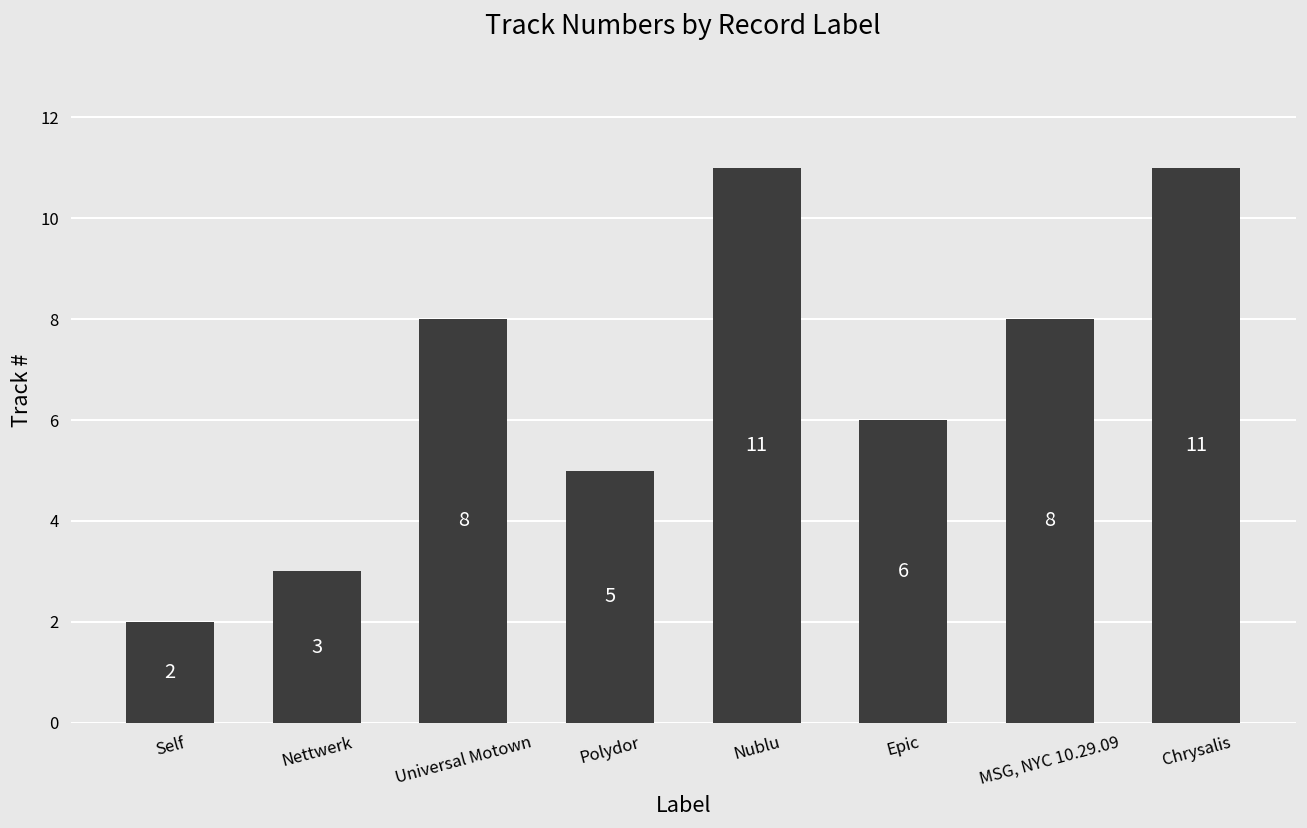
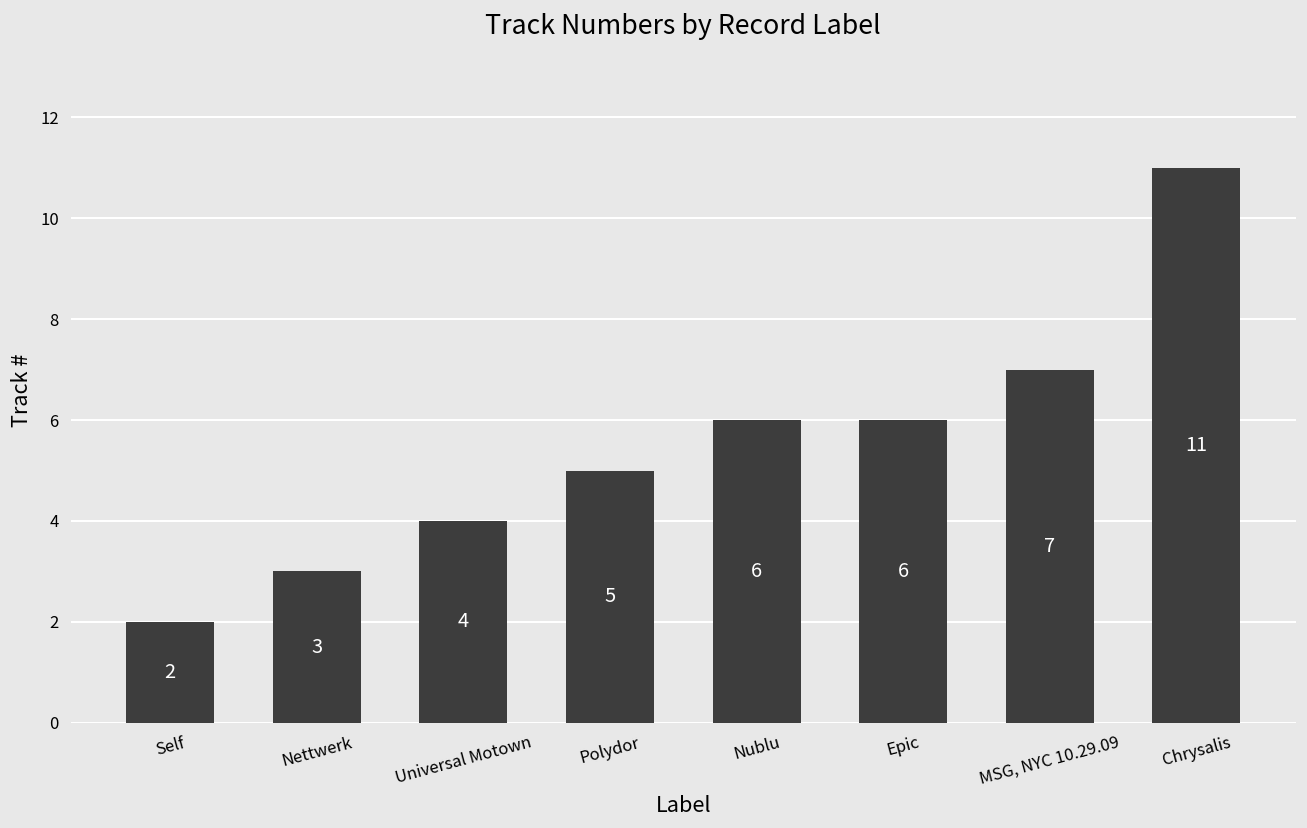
Universal Motown: 8 -> 4
Nublu: 11 -> 6
MSG, NYC 10.29.09: 8 -> 7
